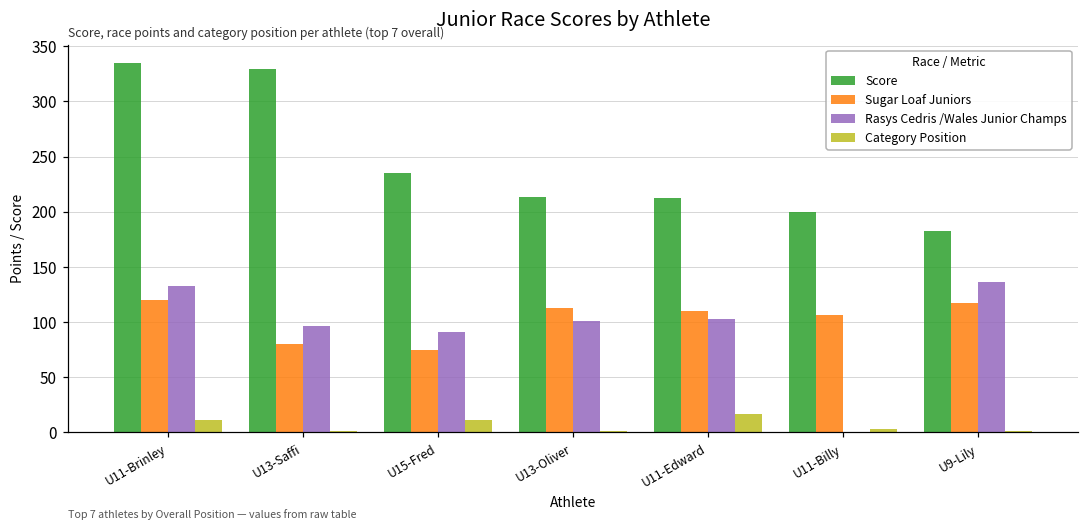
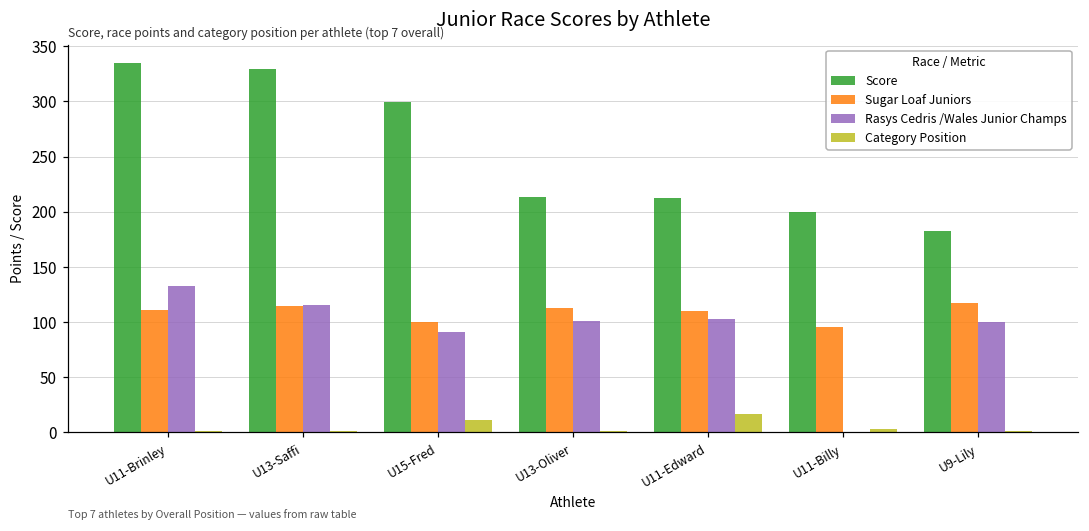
Sugar Loaf Juniors, U11-Brinley: 120 -> 111
Category Position, U11-Brinley: 11 -> 1
Sugar Loaf Juniors, U13-Saffi: 80 -> 115
Rasys Cedris /Wales Junior Champs, U13-Saffi: 96 -> 115
Score, U15-Fred: 235 -> 300
Sugar Loaf Juniors, U15-Fred: 74 -> 100
Sugar Loaf Juniors, U11-Billy: 106 -> 96
Rasys Cedris /Wales Junior Champs, U9-Lily: 137 -> 100
